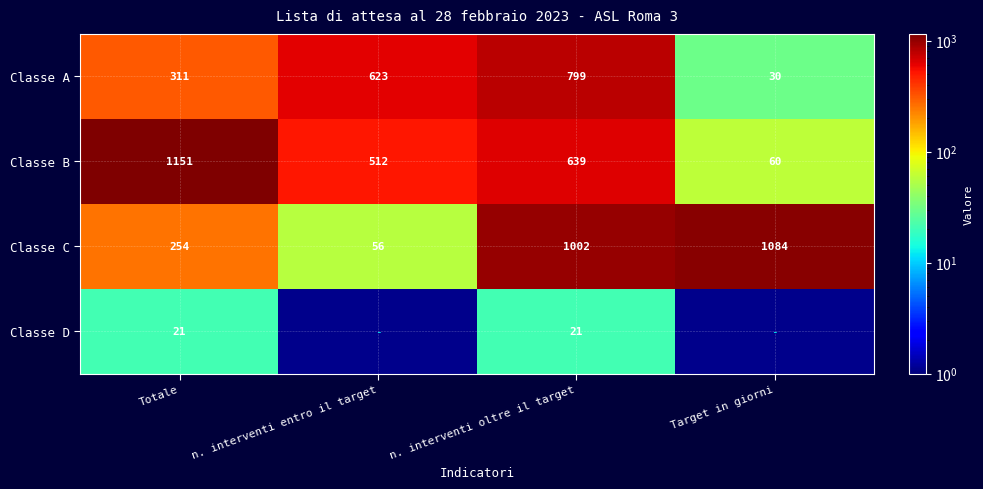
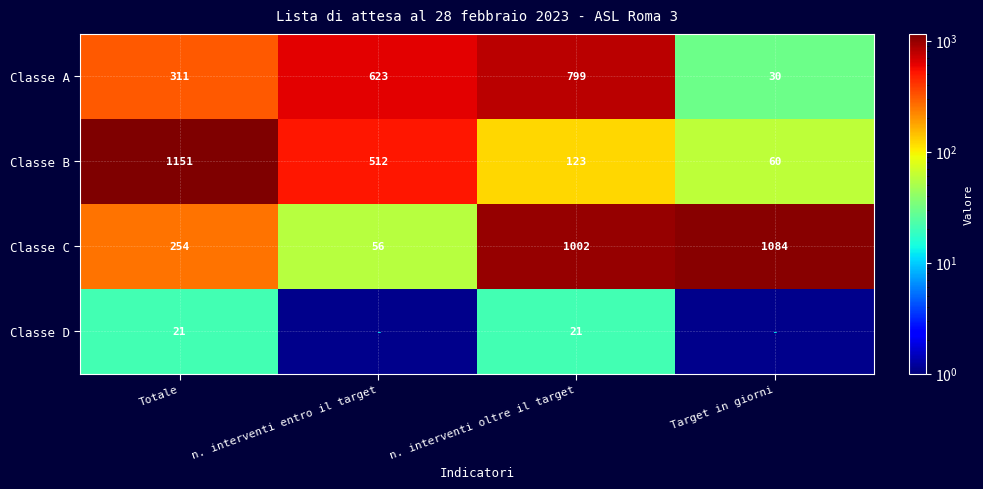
Classe B, n. interventi oltre il target: 639 -> 123
